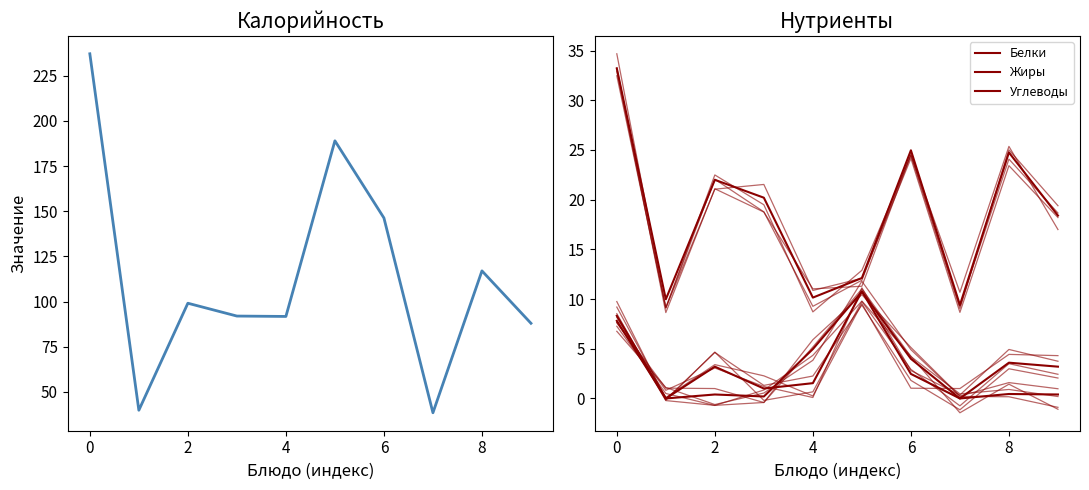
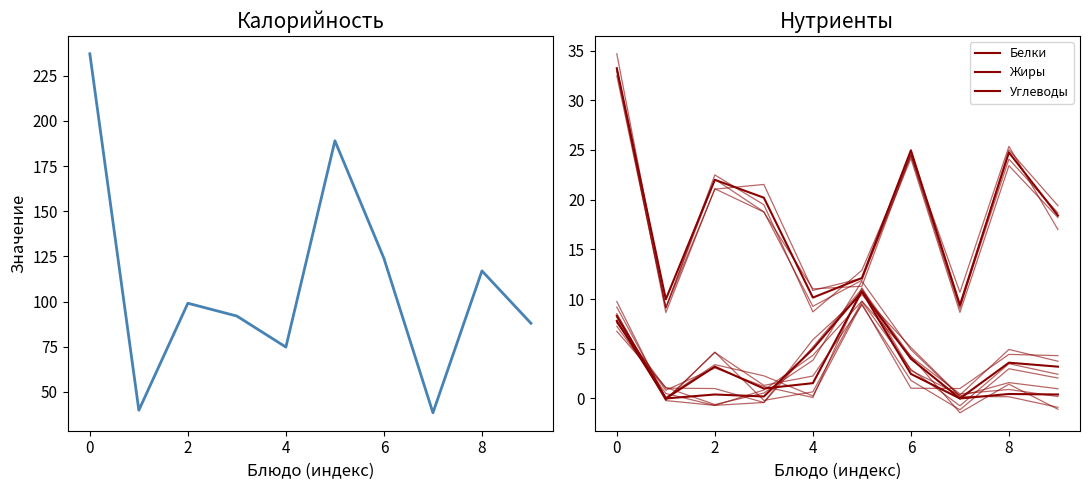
Калорийность, 4: 92 -> 75
Калорийность, 6: 146 -> 124
